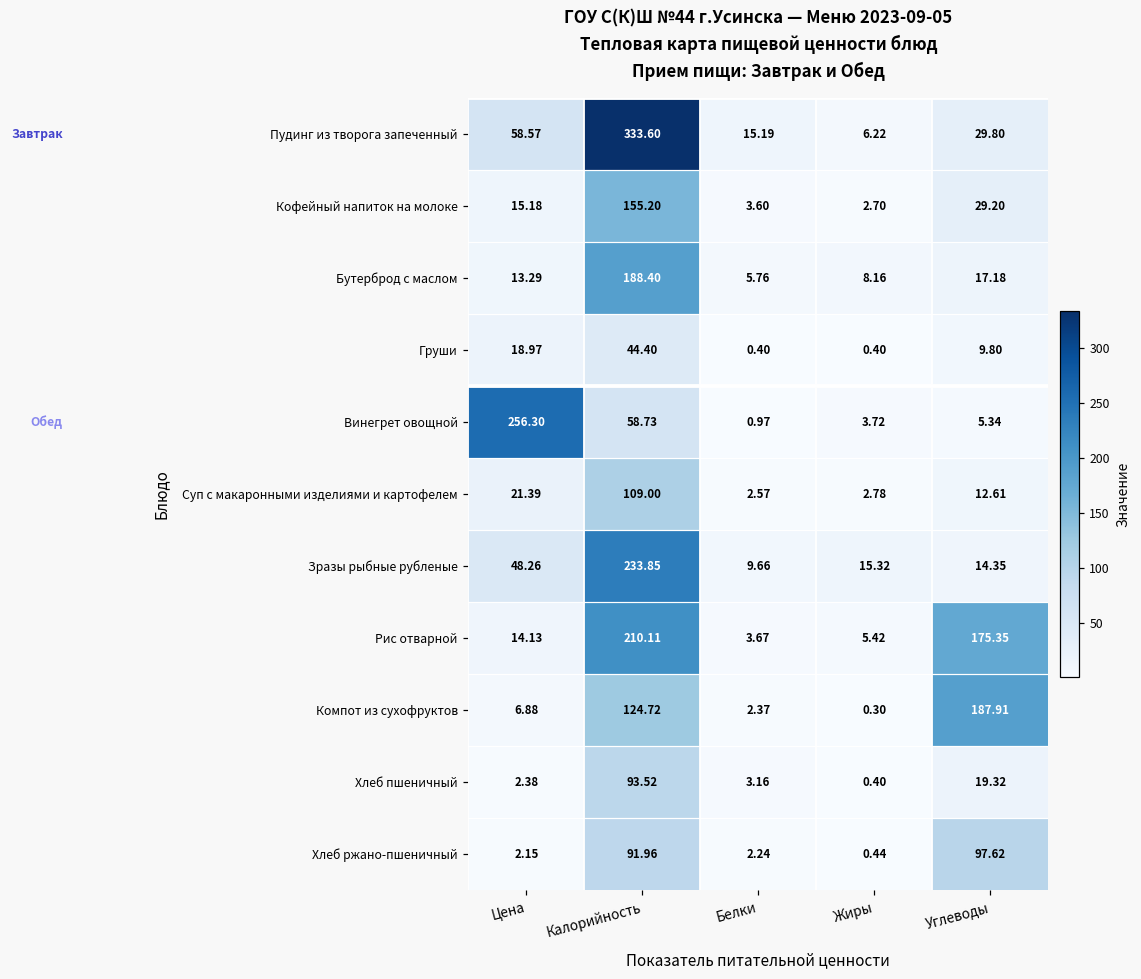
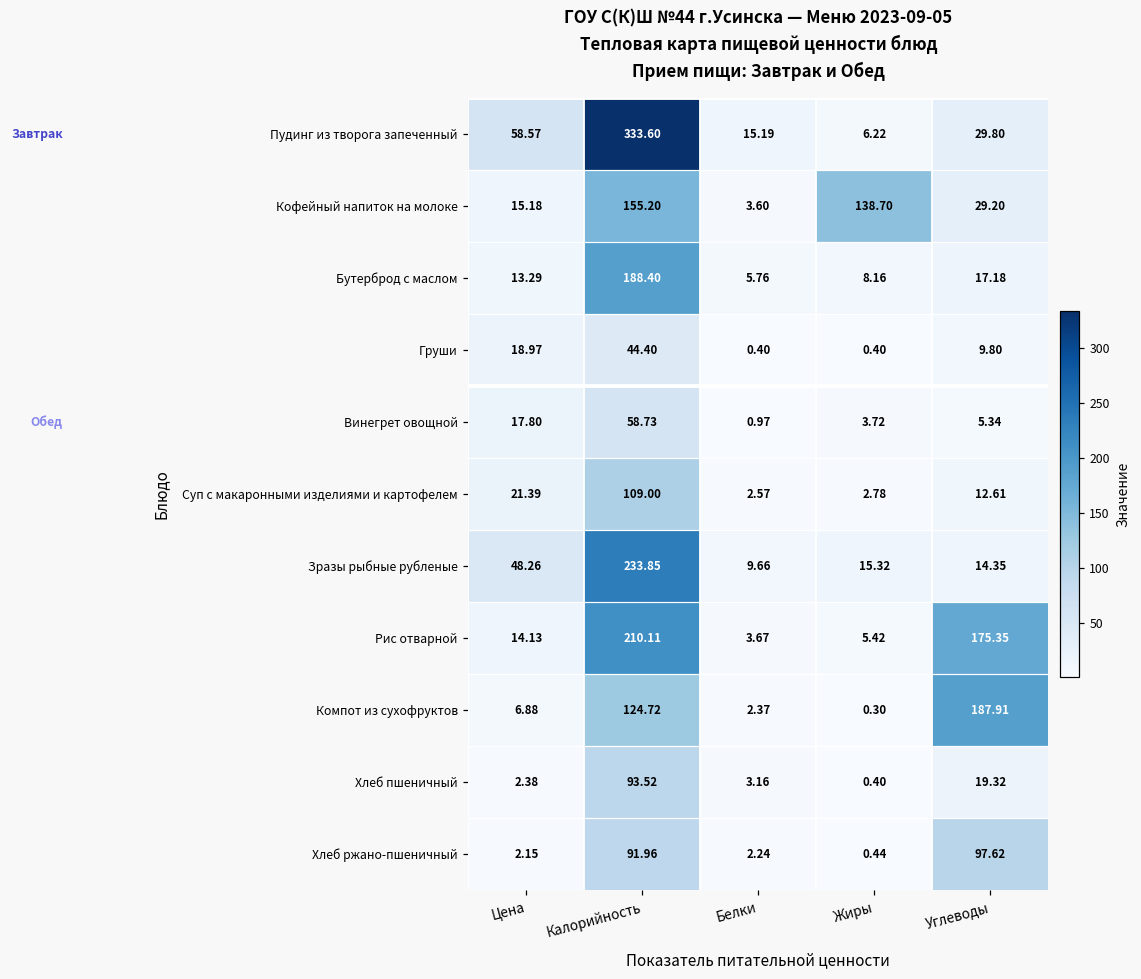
Кофейный напиток на молоке, Жиры: 2.70 -> 138.70
Винегрет овощной, Цена: 256.30 -> 17.80
